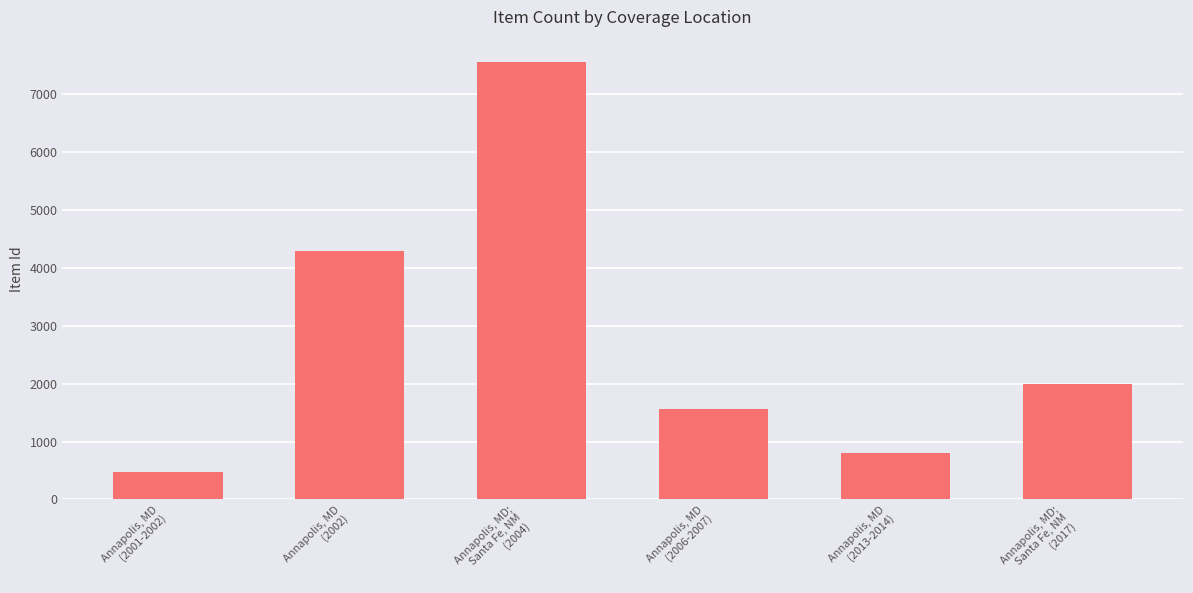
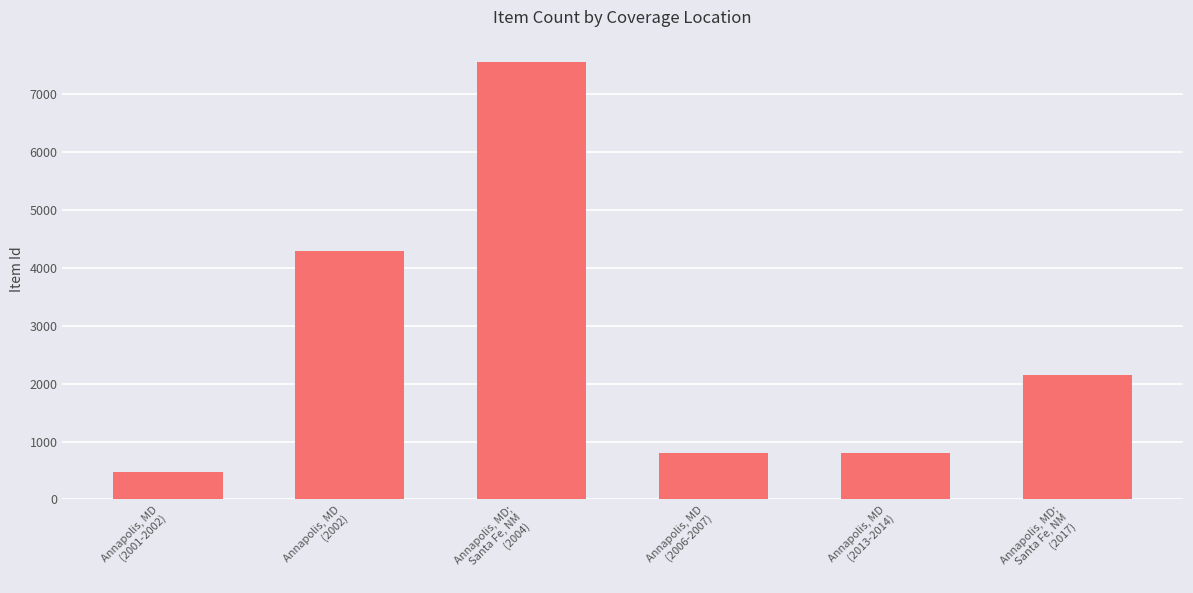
Annapolis, MD (2006-2007): 1600 -> 800
Annapolis, MD; Santa Fe, NM (2017): 2000 -> 2200
